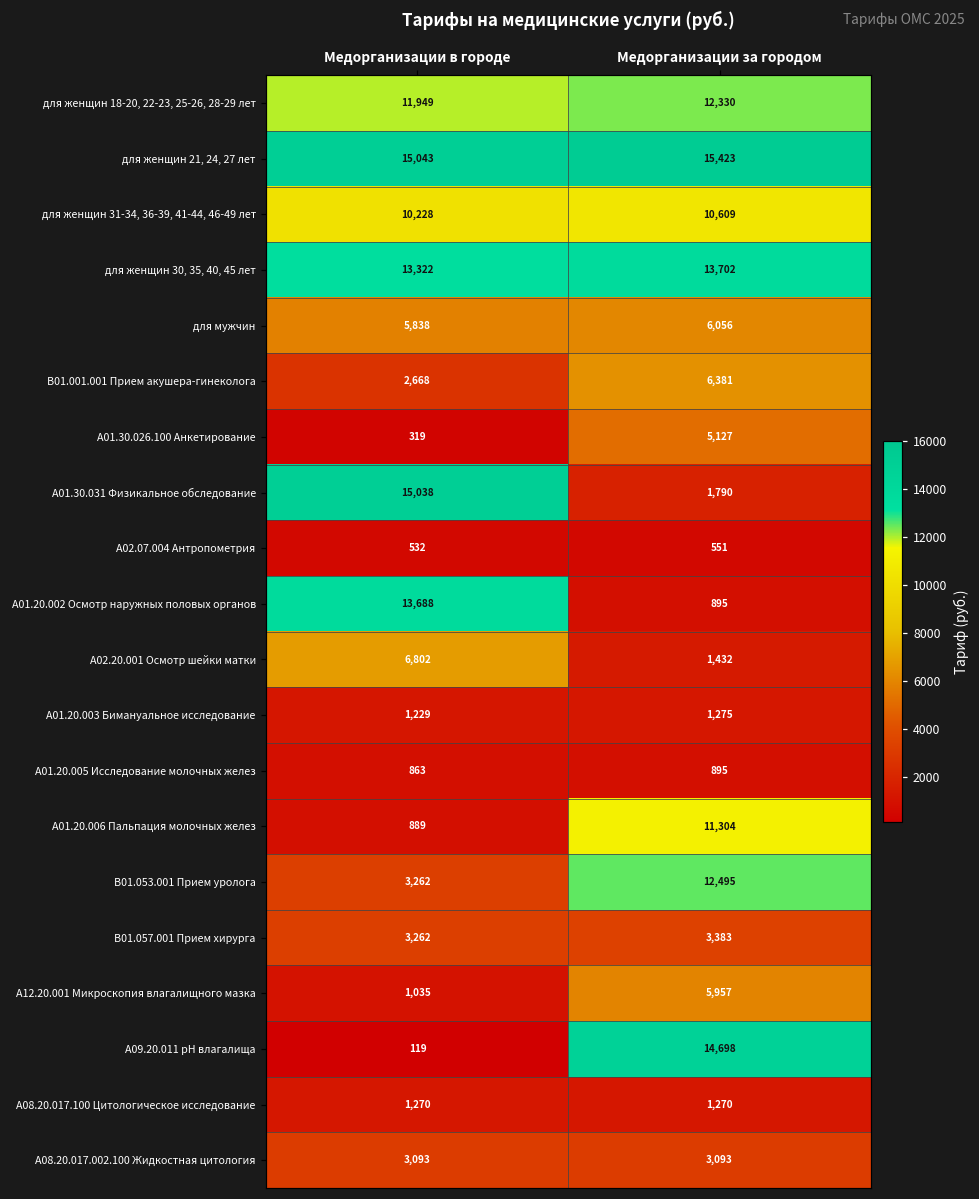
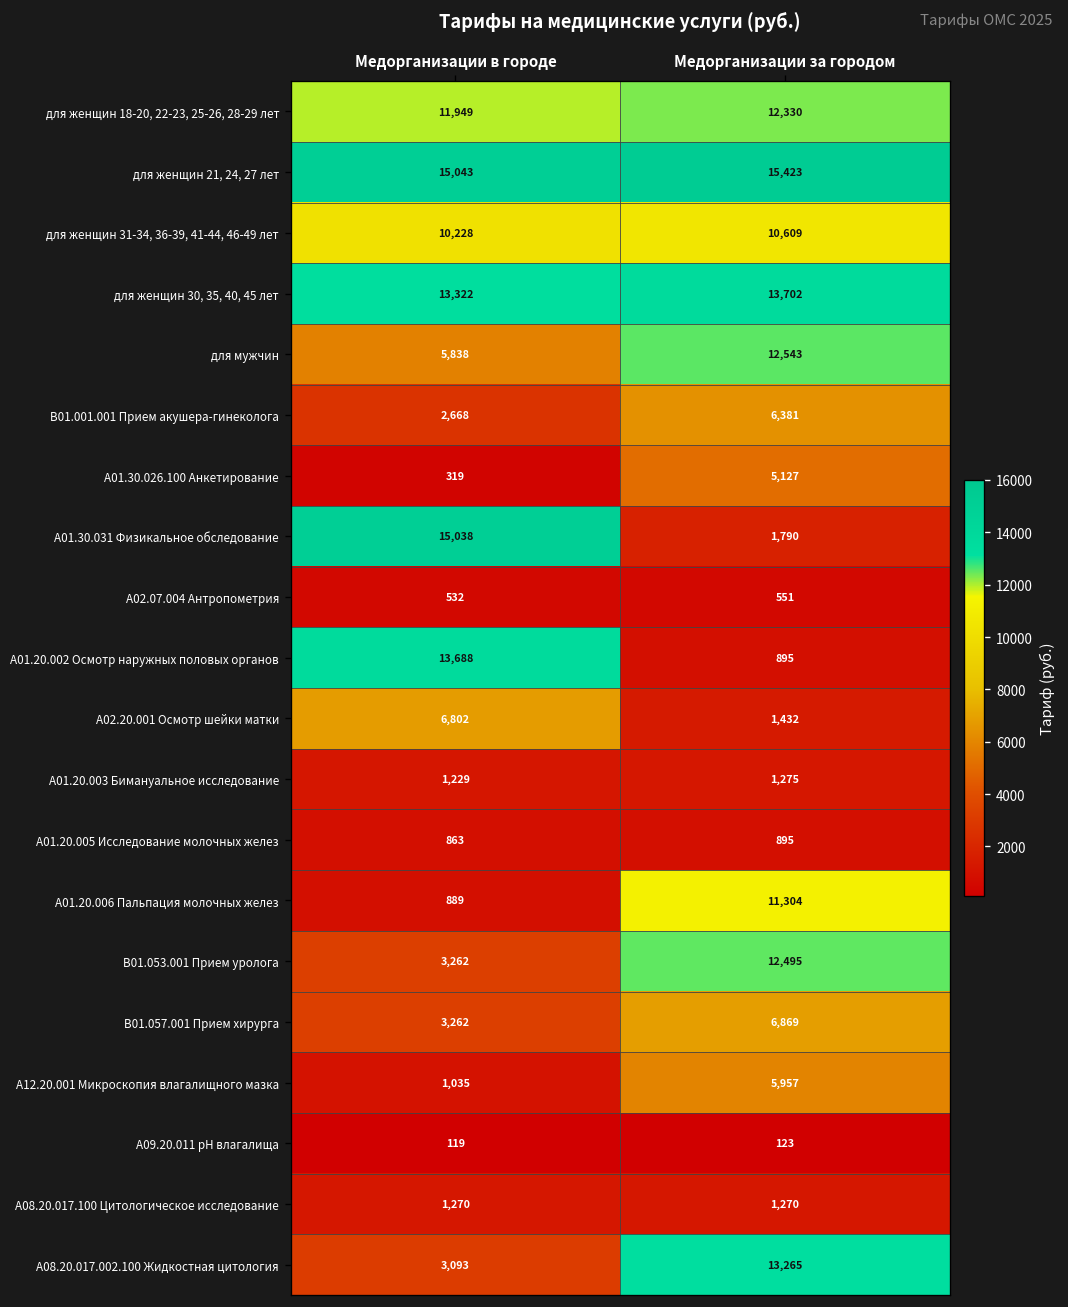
для мужчин, Медорганизации за городом: 6,056 -> 12,543
B01.057.001 Прием хирурга, Медорганизации за городом: 3,383 -> 6,869
A09.20.011 pH влагалища, Медорганизации за городом: 14,698 -> 123
A08.20.017.002.100 Жидкостная цитология, Медорганизации за городом: 3,093 -> 13,265
